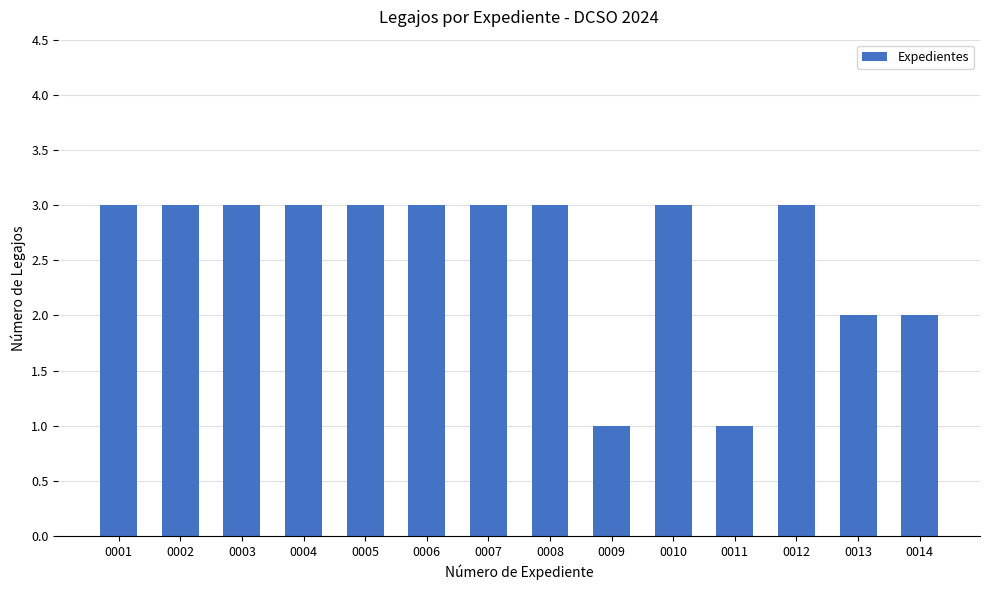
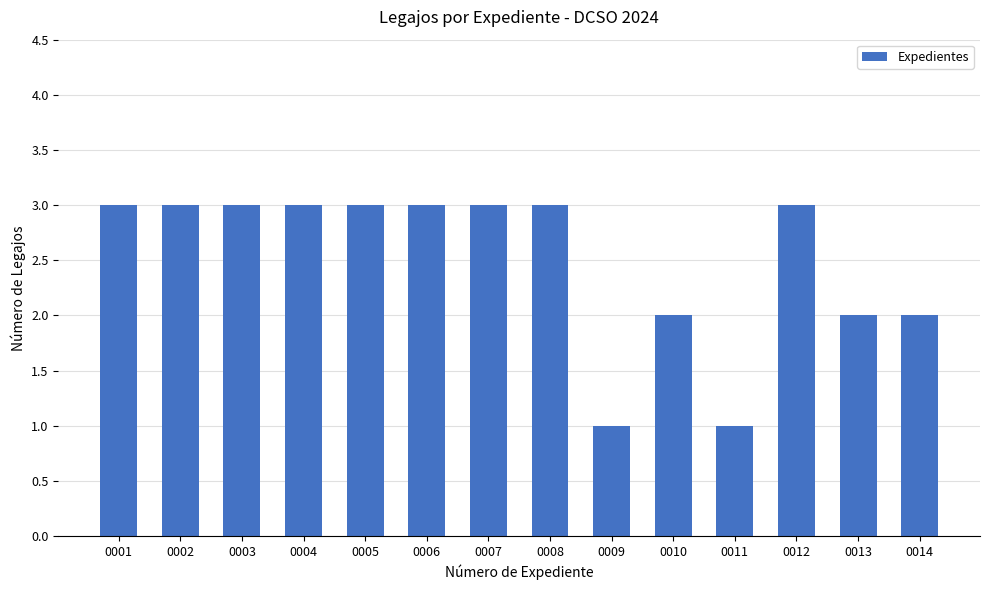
0010: 3 -> 2
